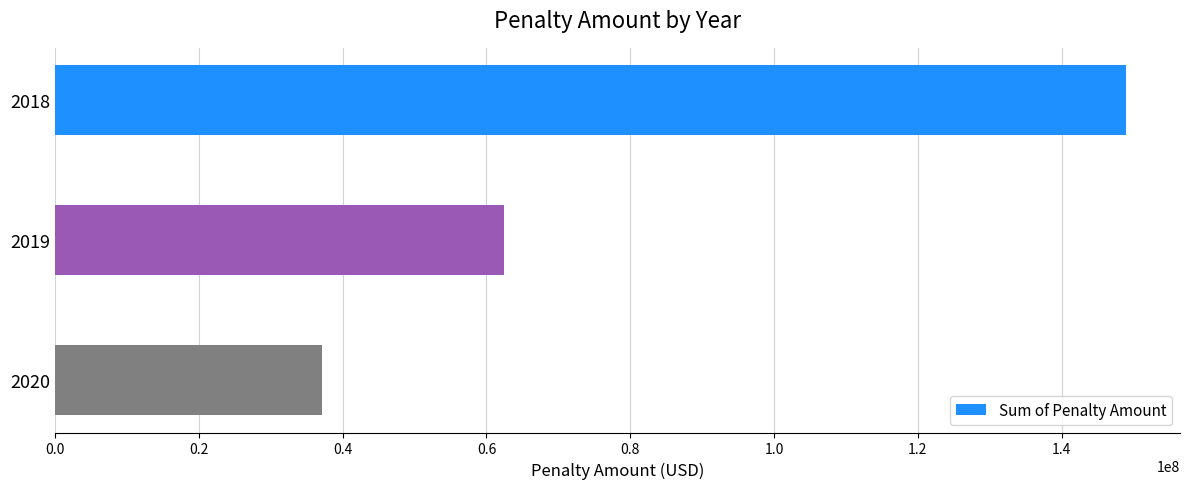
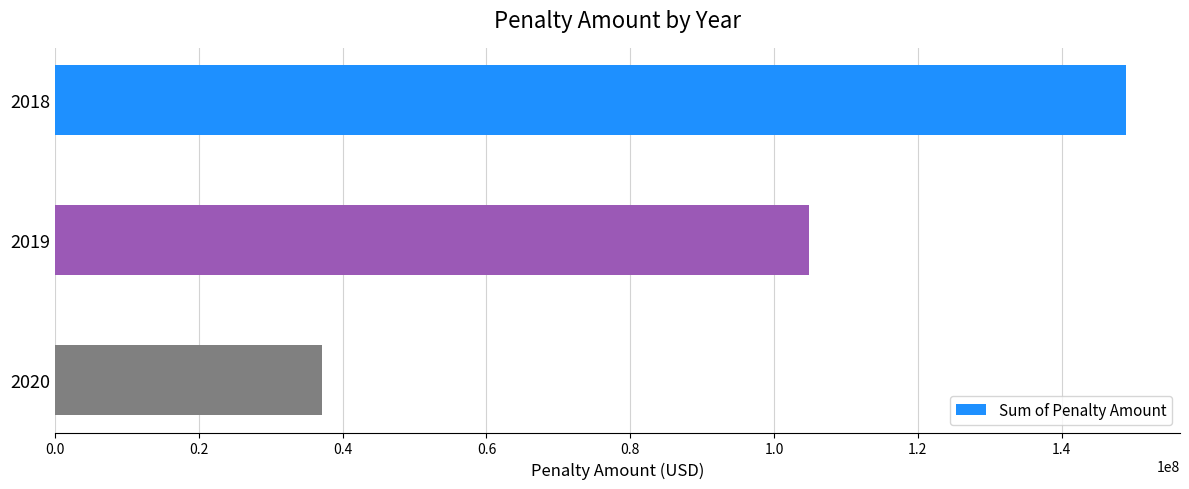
2019: 62000000 -> 105000000
